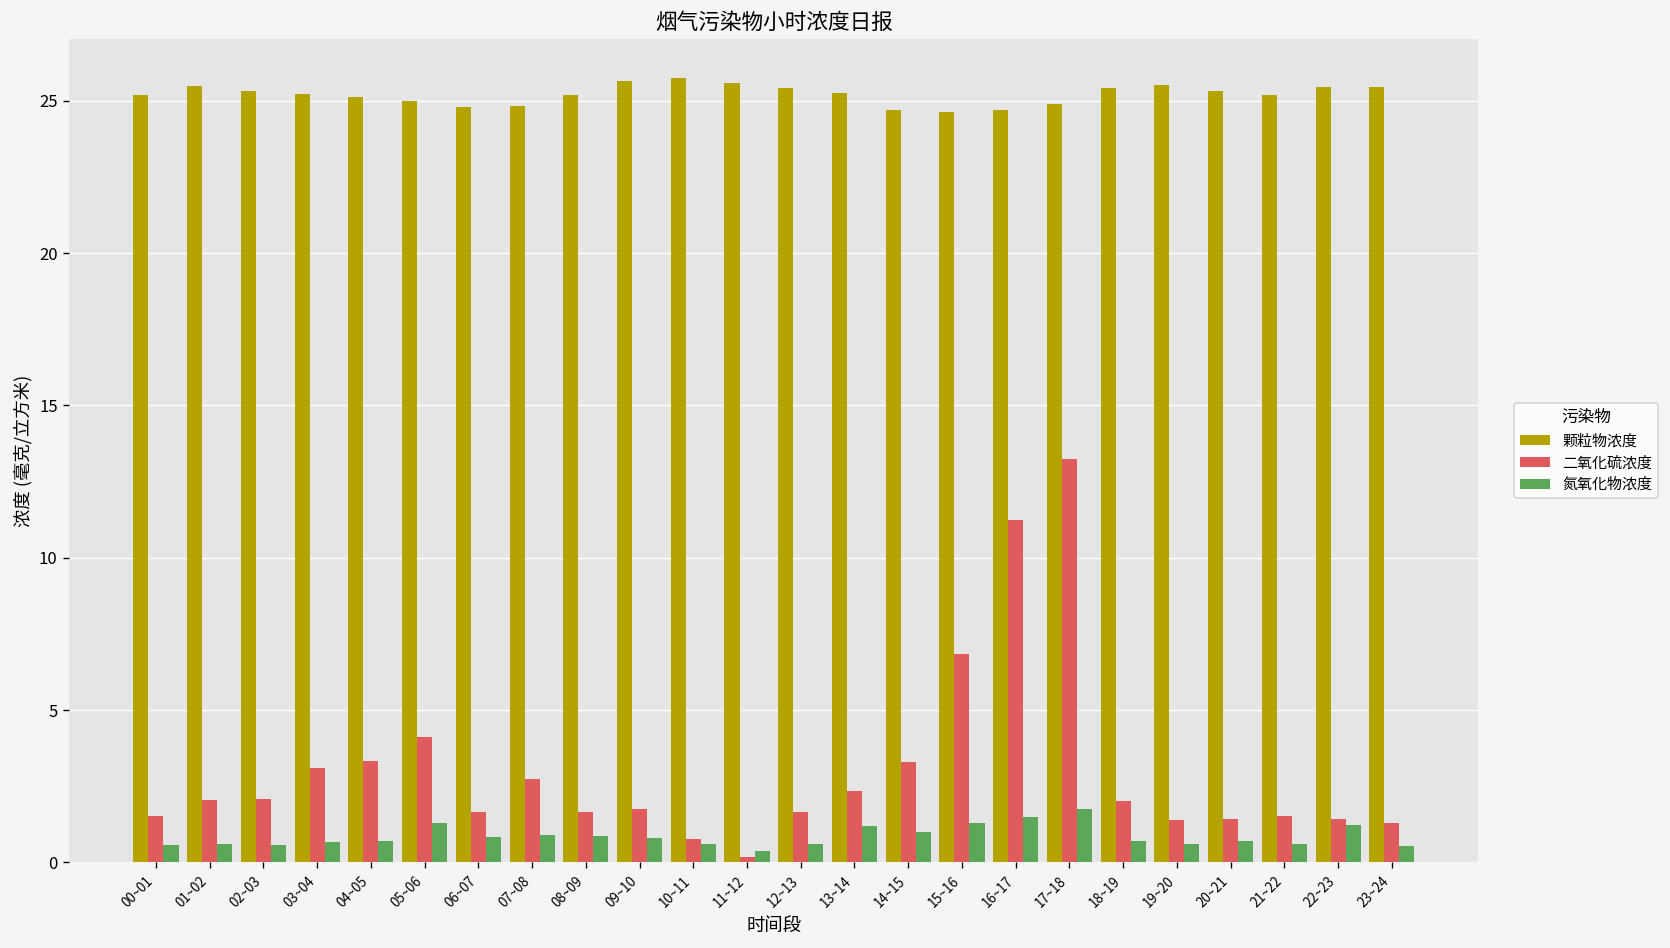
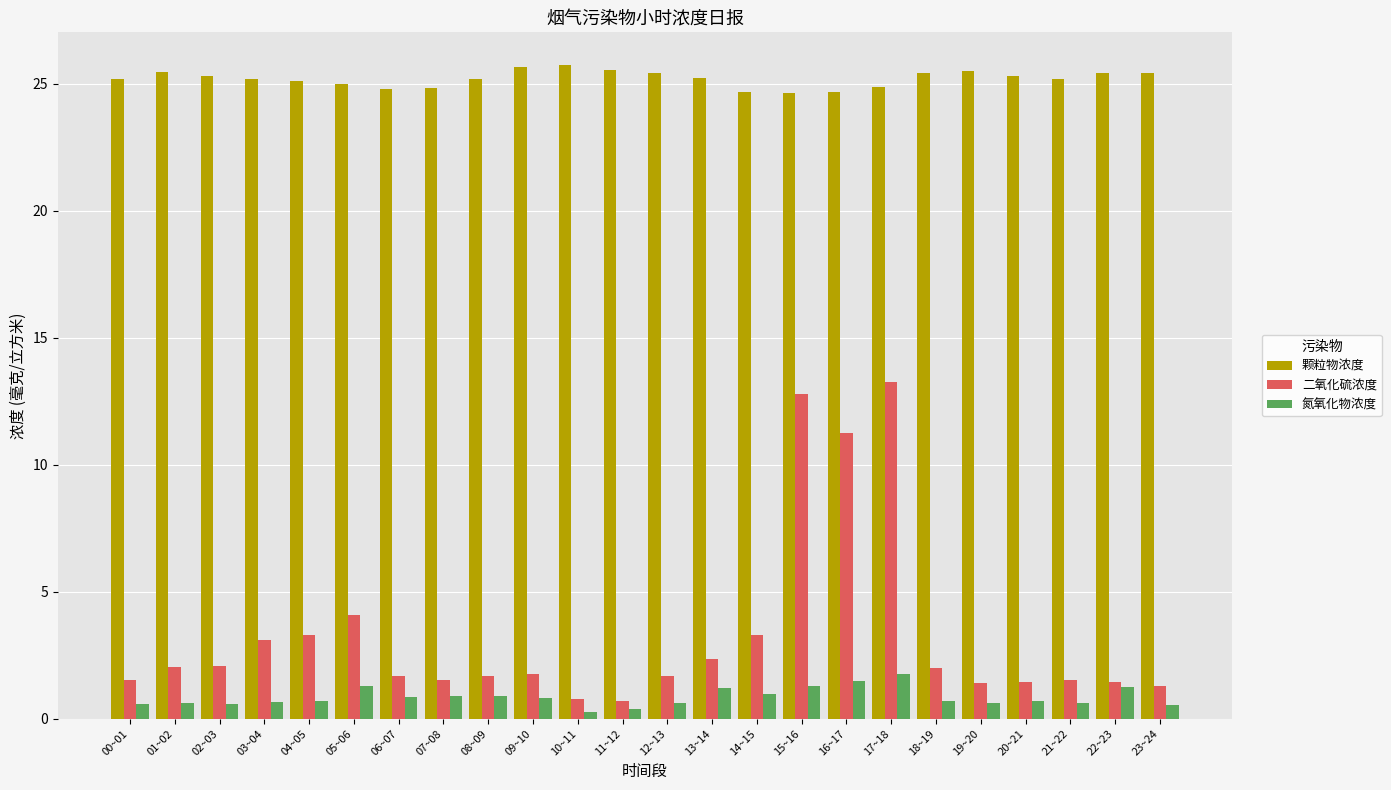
二氧化硫浓度, 07~08: 2.7 -> 1.5
氮氧化物浓度, 10~11: 0.6 -> 0.3
二氧化硫浓度, 11~12: 0.2 -> 0.7
二氧化硫浓度, 15~16: 6.8 -> 12.8
